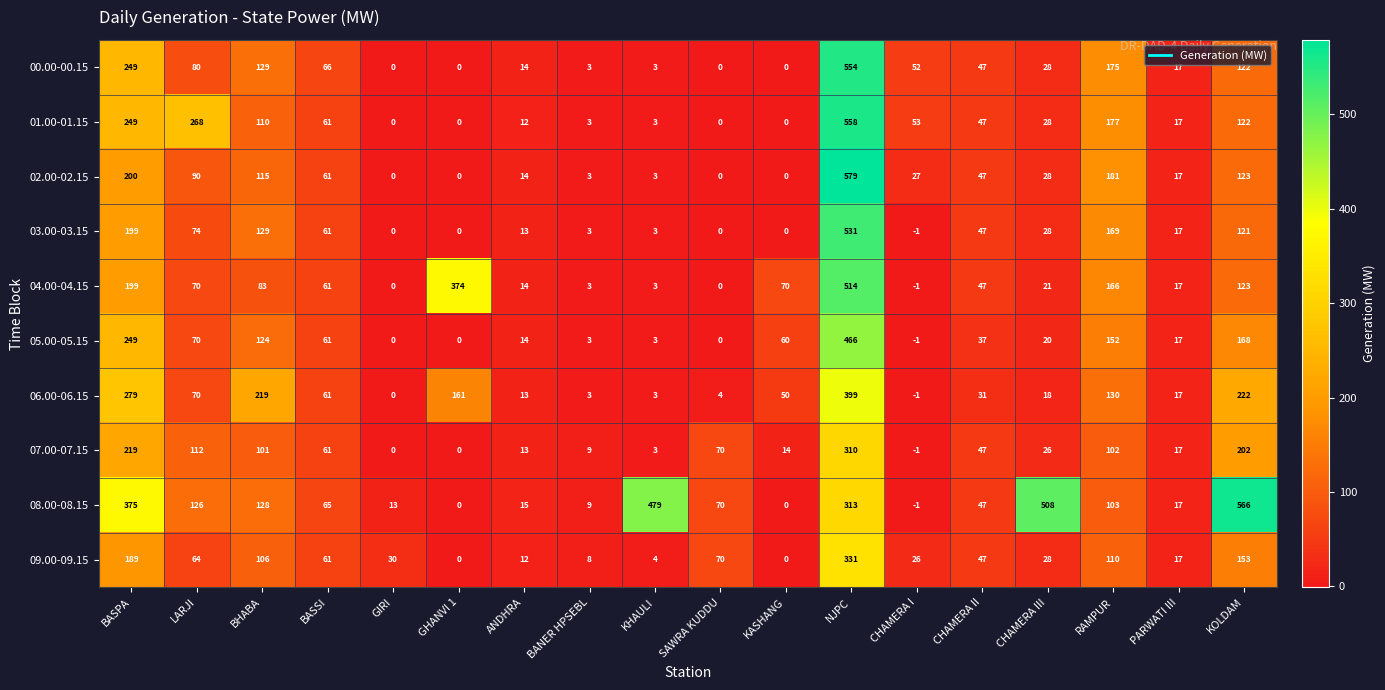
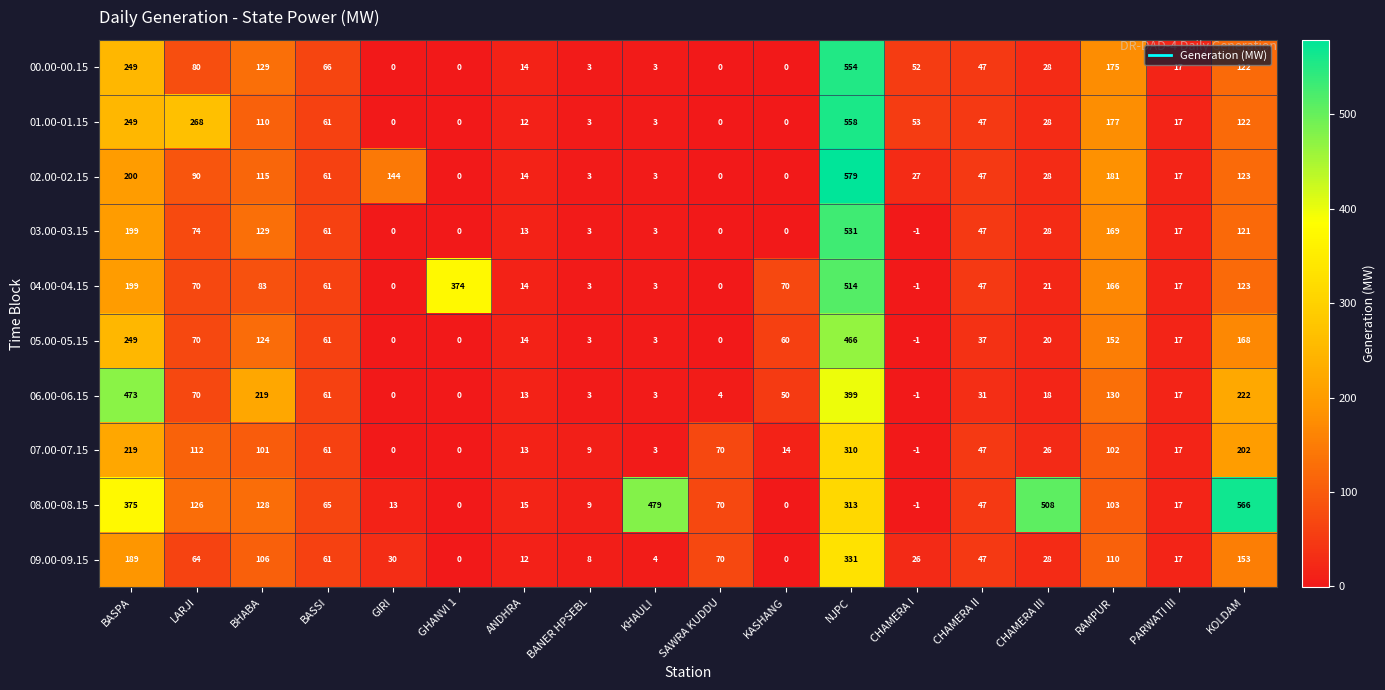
02.00-02.15, GIRI: 0 -> 144
06.00-06.15, BASPA: 279 -> 473
06.00-06.15, GHANVI 1: 161 -> 0
